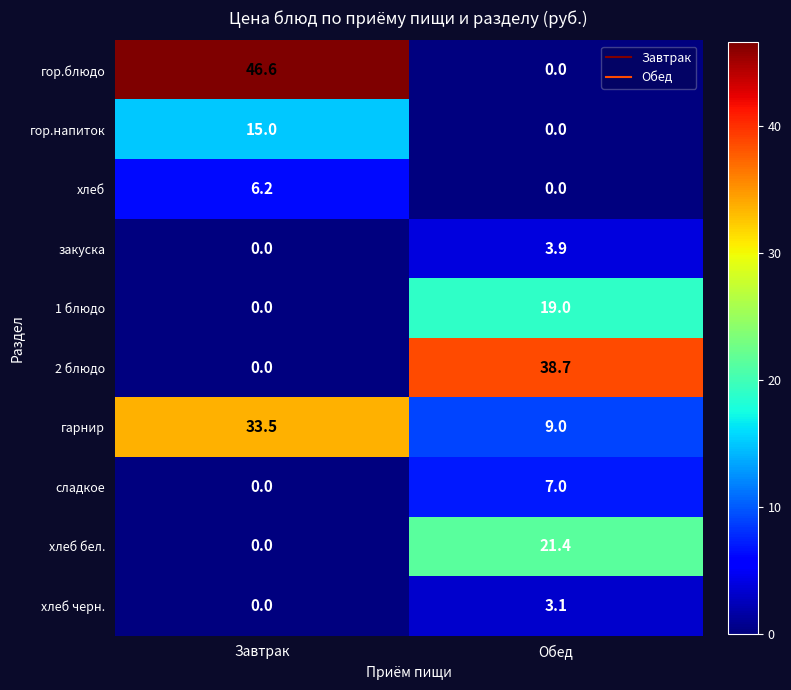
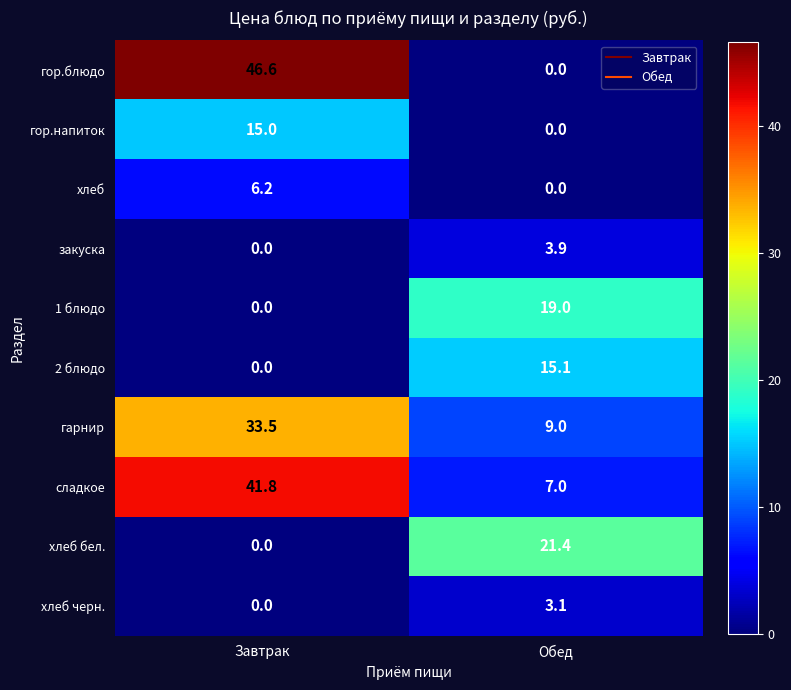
2 блюдо, Обед: 38.7 -> 15.1
сладкое, Завтрак: 0.0 -> 41.8
